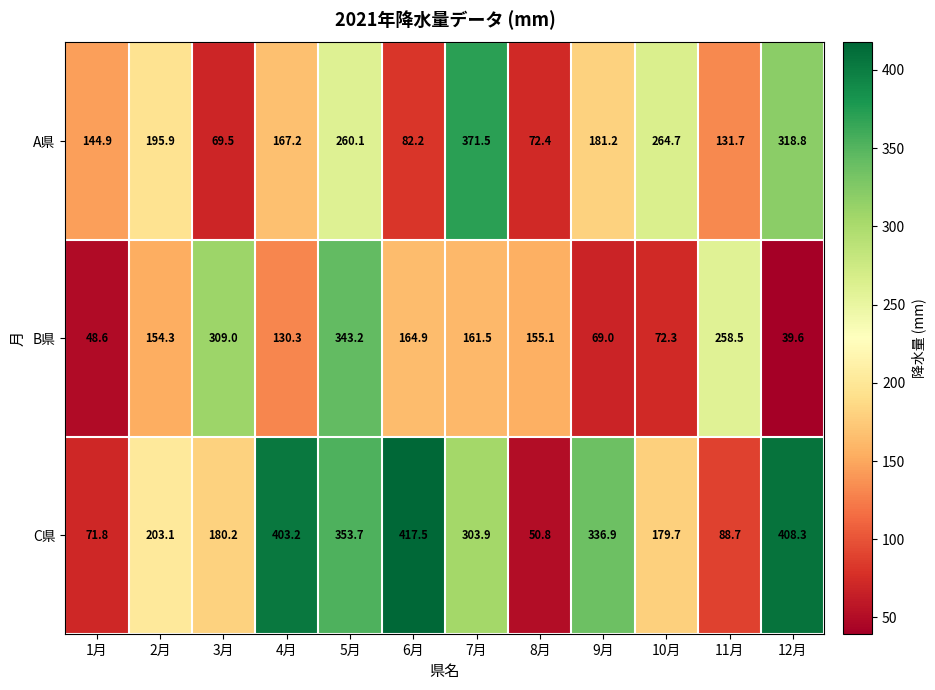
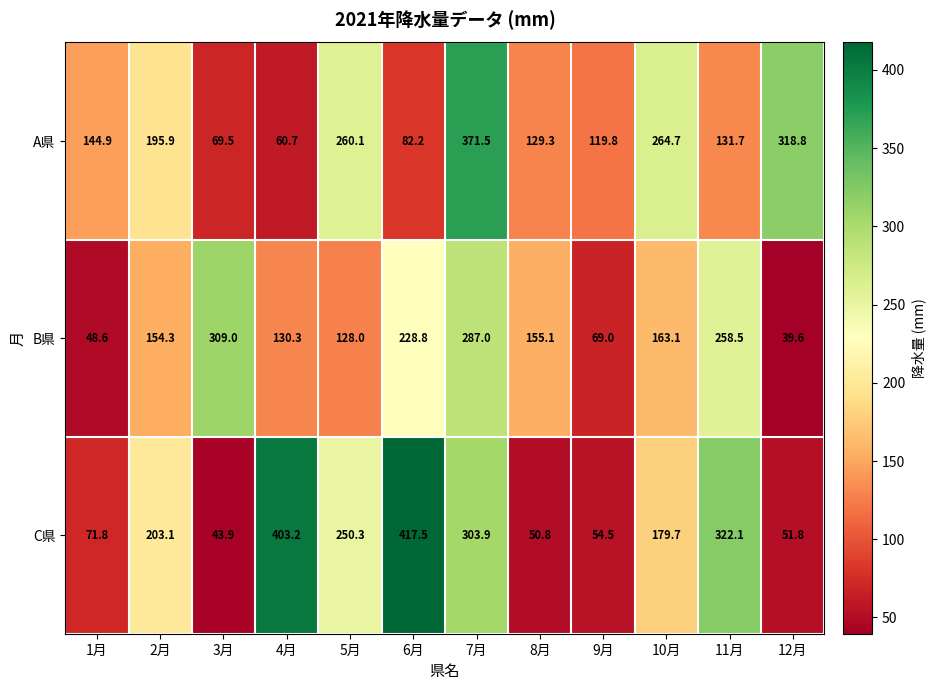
A県, 4月: 167.2 -> 60.7
A県, 8月: 72.4 -> 129.3
A県, 9月: 181.2 -> 119.8
B県, 5月: 343.2 -> 128.0
B県, 6月: 164.9 -> 228.8
B県, 7月: 161.5 -> 287.0
B県, 10月: 72.3 -> 163.1
C県, 3月: 180.2 -> 43.9
C県, 5月: 353.7 -> 250.3
C県, 9月: 336.9 -> 54.5
C県, 11月: 88.7 -> 322.1
C県, 12月: 408.3 -> 51.8
